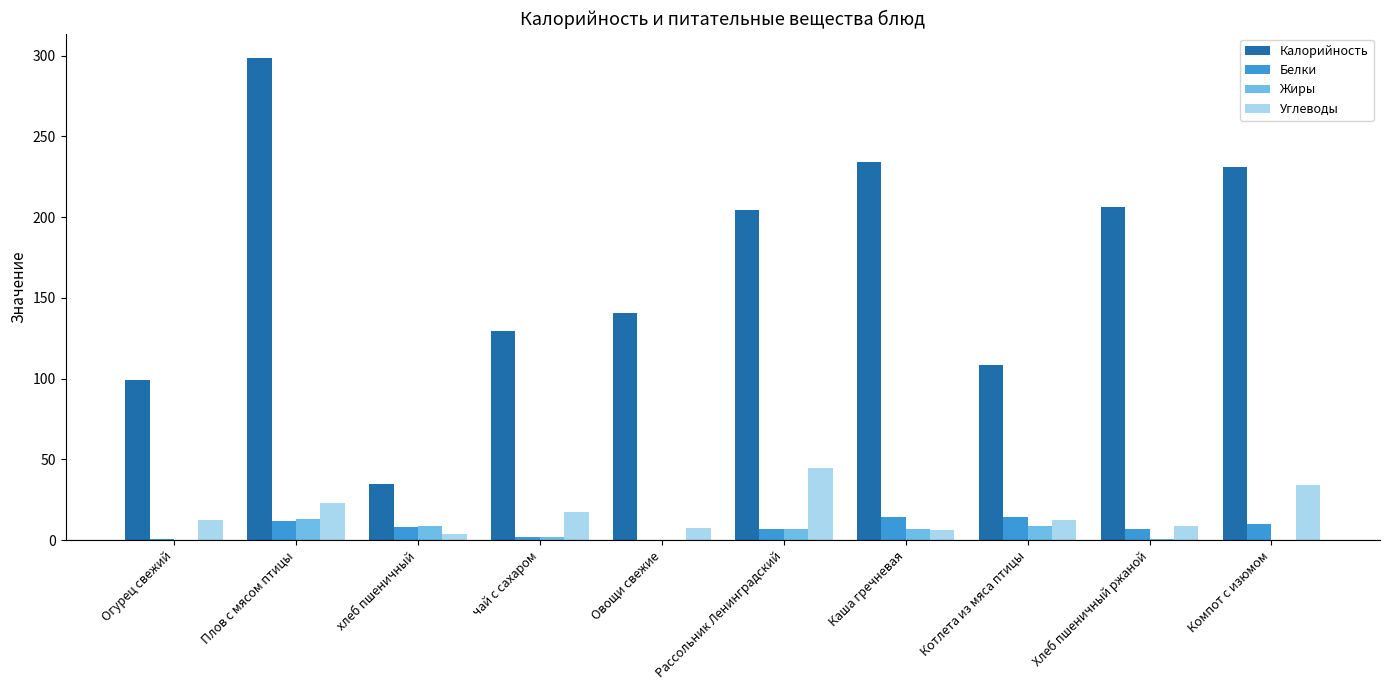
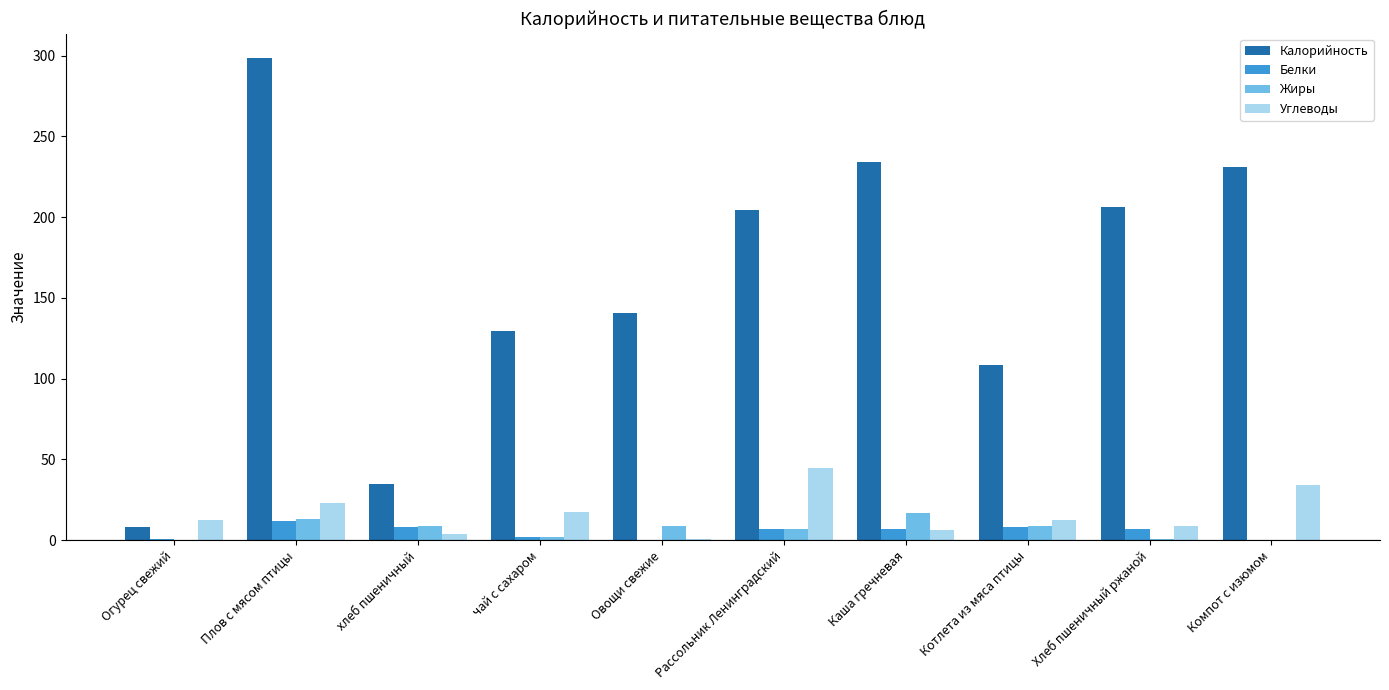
Калорийность, Огурец свежий: 99 -> 8
Жиры, Овощи свежие: 0 -> 8
Углеводы, Овощи свежие: 8 -> 1
Белки, Каша гречневая: 15 -> 7
Жиры, Каша гречневая: 7 -> 17
Белки, Котлета из мяса птицы: 15 -> 8
Белки, Компот с изюмом: 10 -> 0
